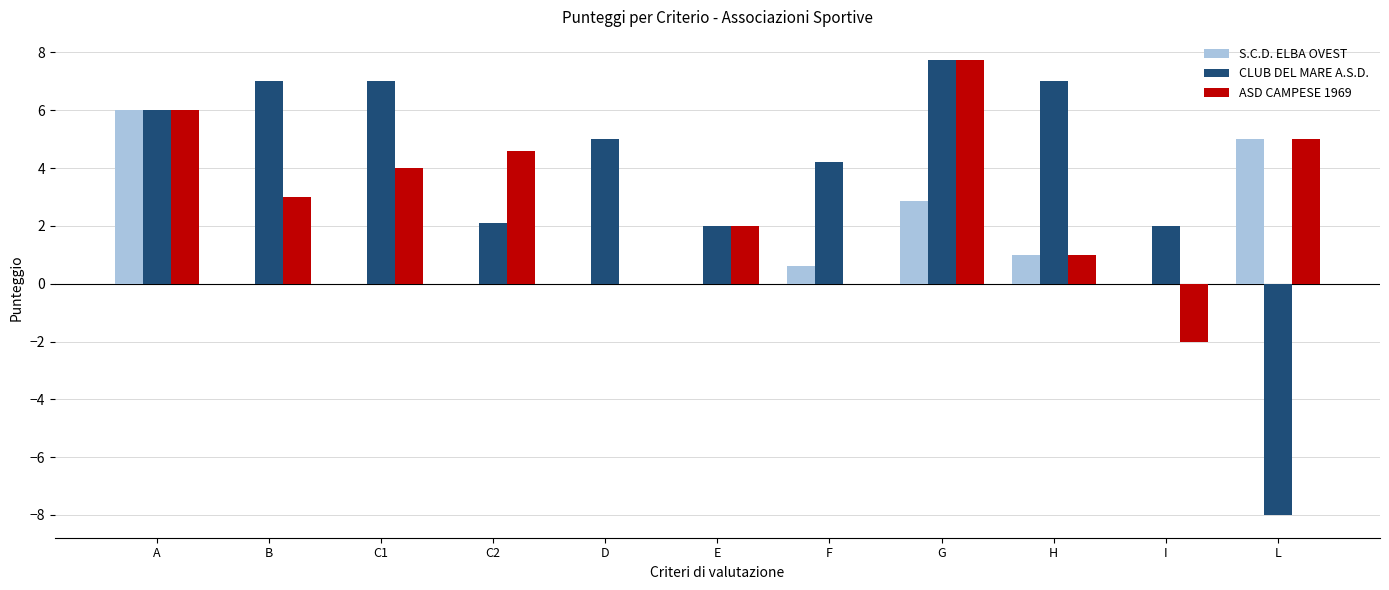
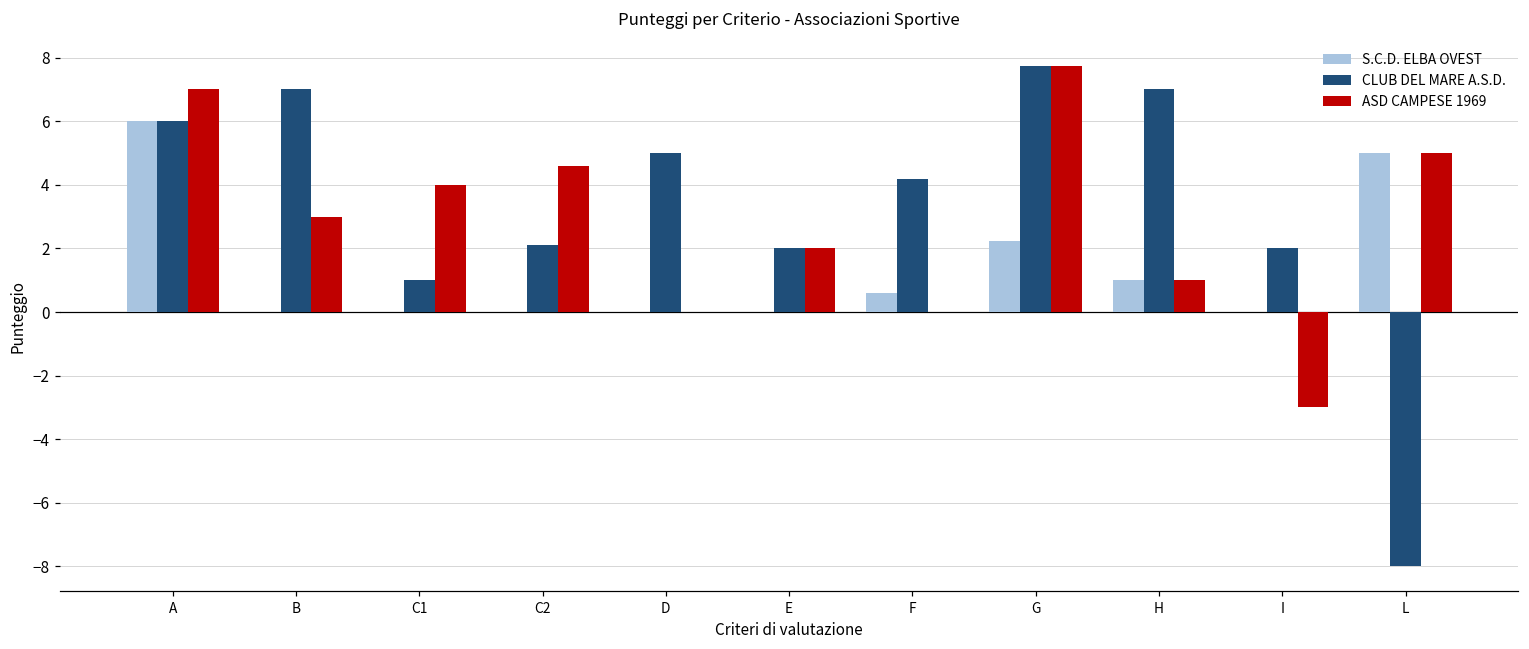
ASD CAMPESE 1969, A: 6 -> 7
CLUB DEL MARE A.S.D., C1: 7 -> 1
S.C.D. ELBA OVEST, G: 2.9 -> 2.3
ASD CAMPESE 1969, I: -2 -> -3
